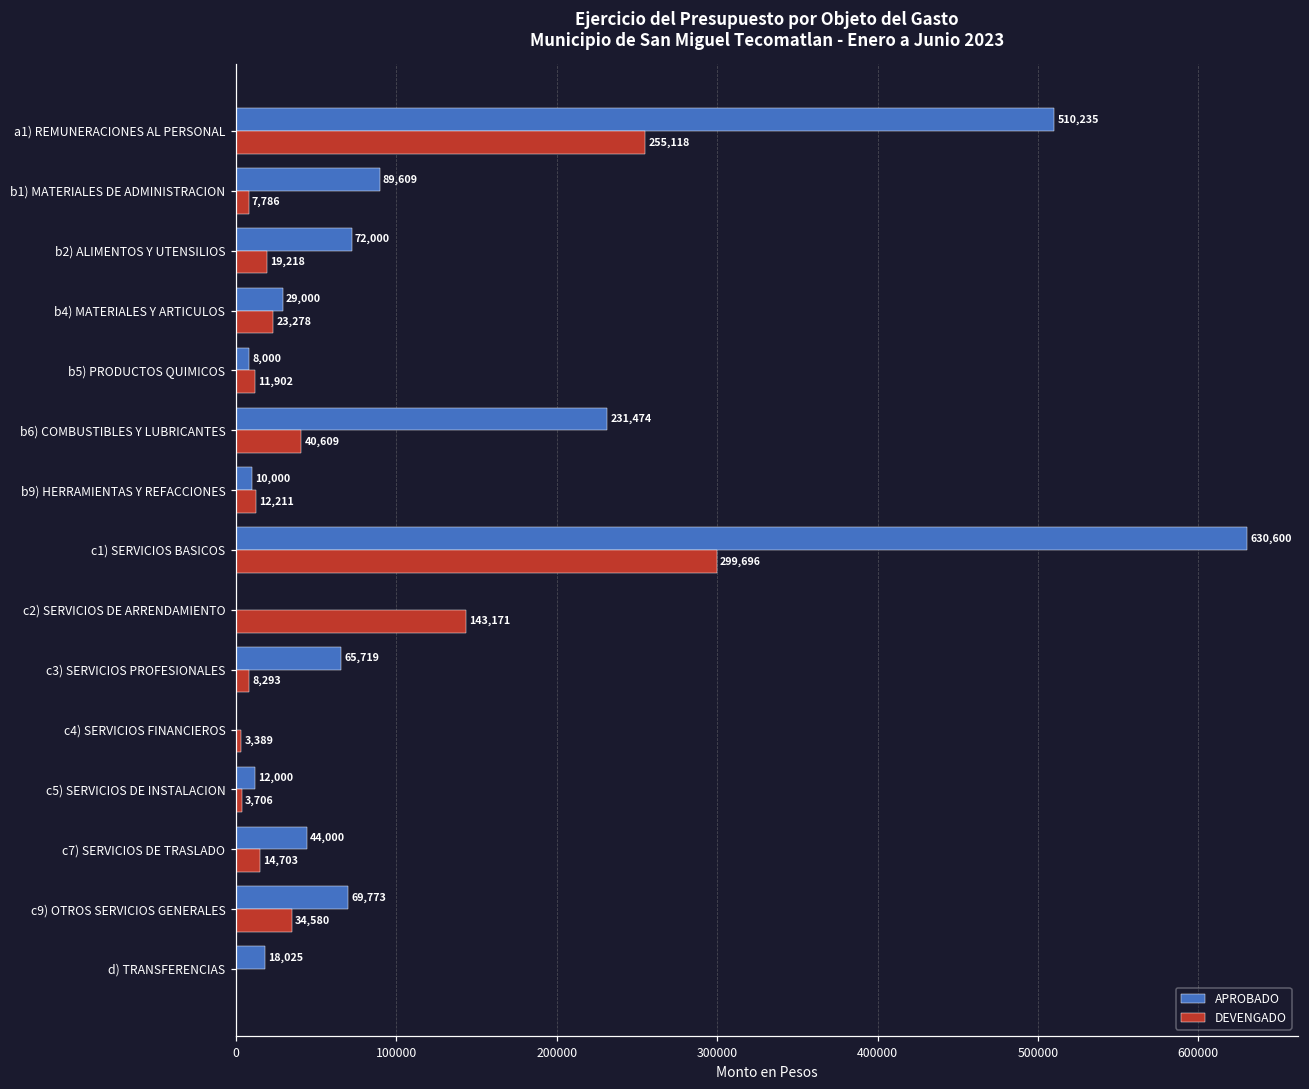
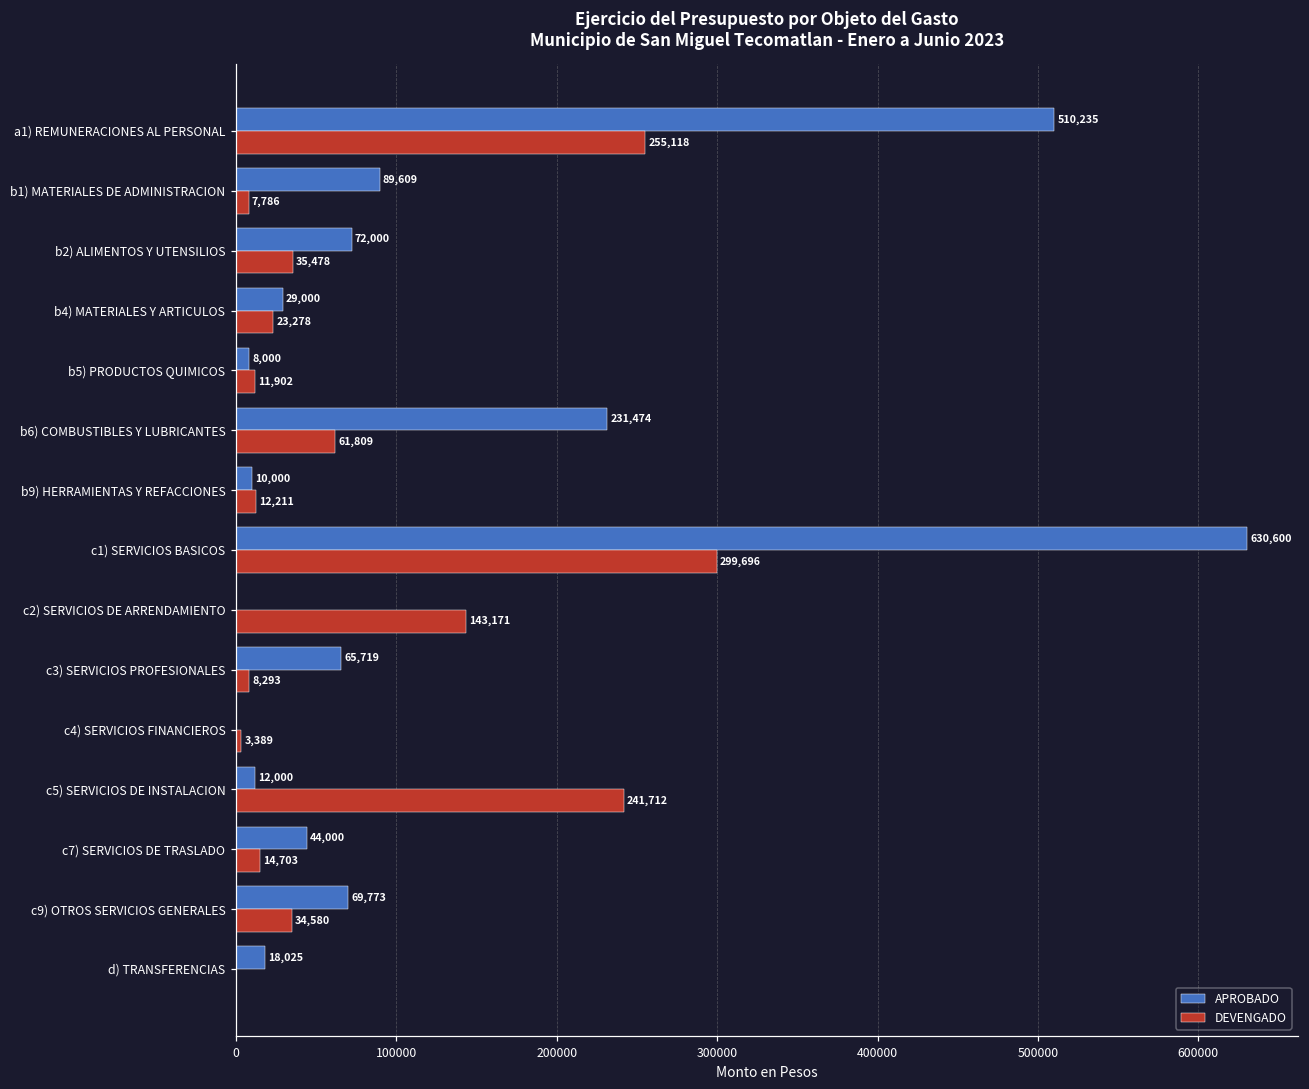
DEVENGADO, b2) ALIMENTOS Y UTENSILIOS: 19,218 -> 35,478
DEVENGADO, b6) COMBUSTIBLES Y LUBRICANTES: 40,609 -> 61,809
DEVENGADO, c5) SERVICIOS DE INSTALACION: 3,706 -> 241,712
